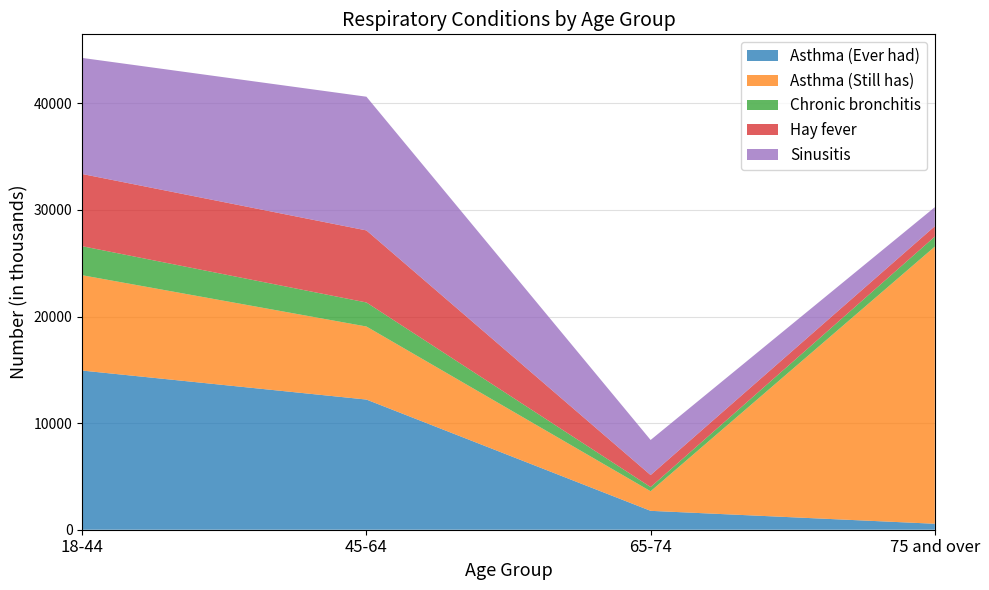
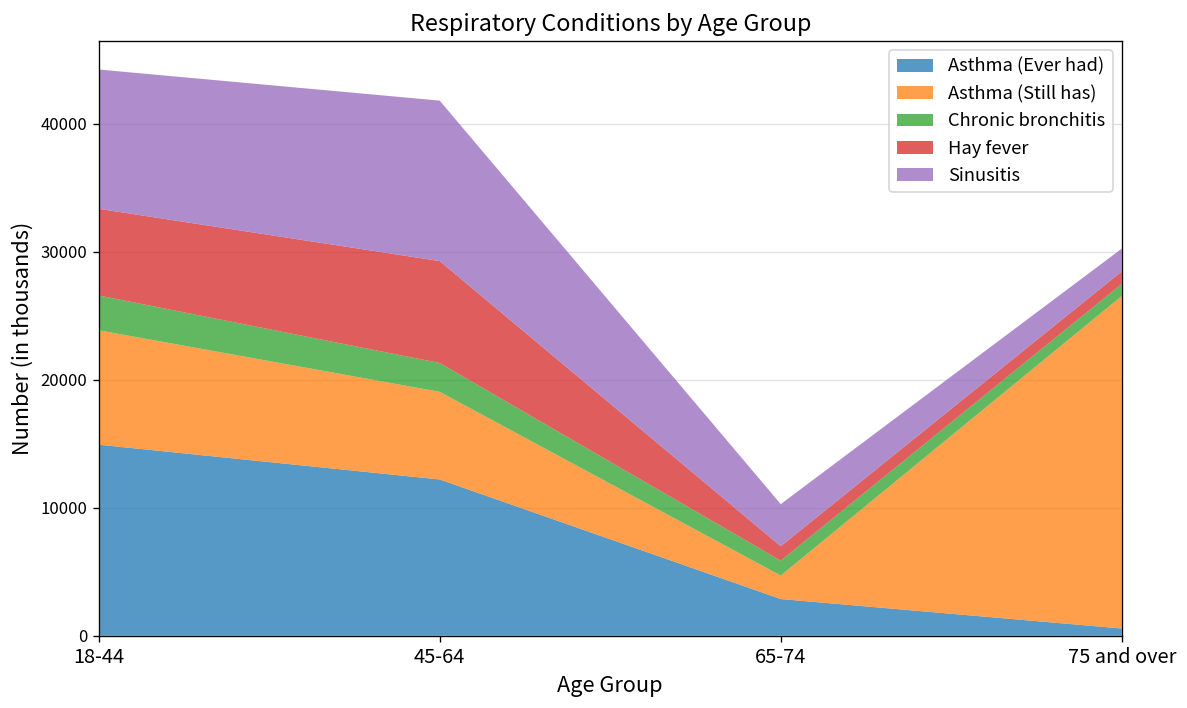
Hay fever, 45-64: 6800 -> 8000
Asthma (Ever had), 65-74: 1800 -> 2900
Chronic bronchitis, 65-74: 400 -> 1200
